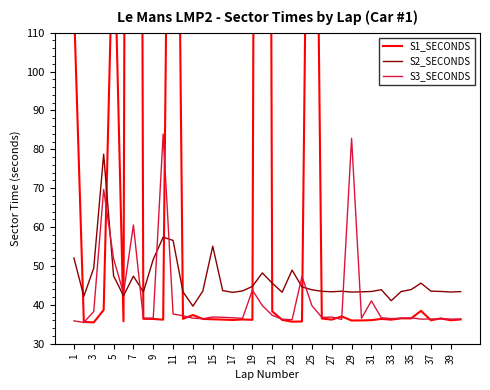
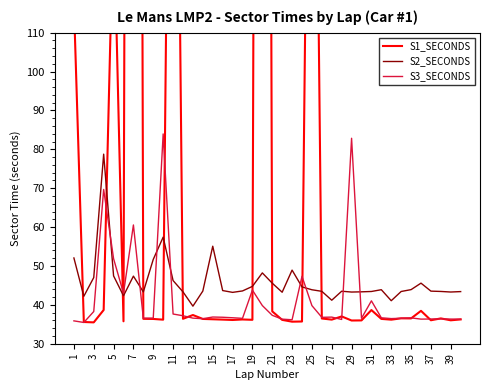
S2_SECONDS, 3: 49 -> 47
S2_SECONDS, 11: 57 -> 46
S2_SECONDS, 27: 43 -> 41
S1_SECONDS, 31: 36 -> 39
